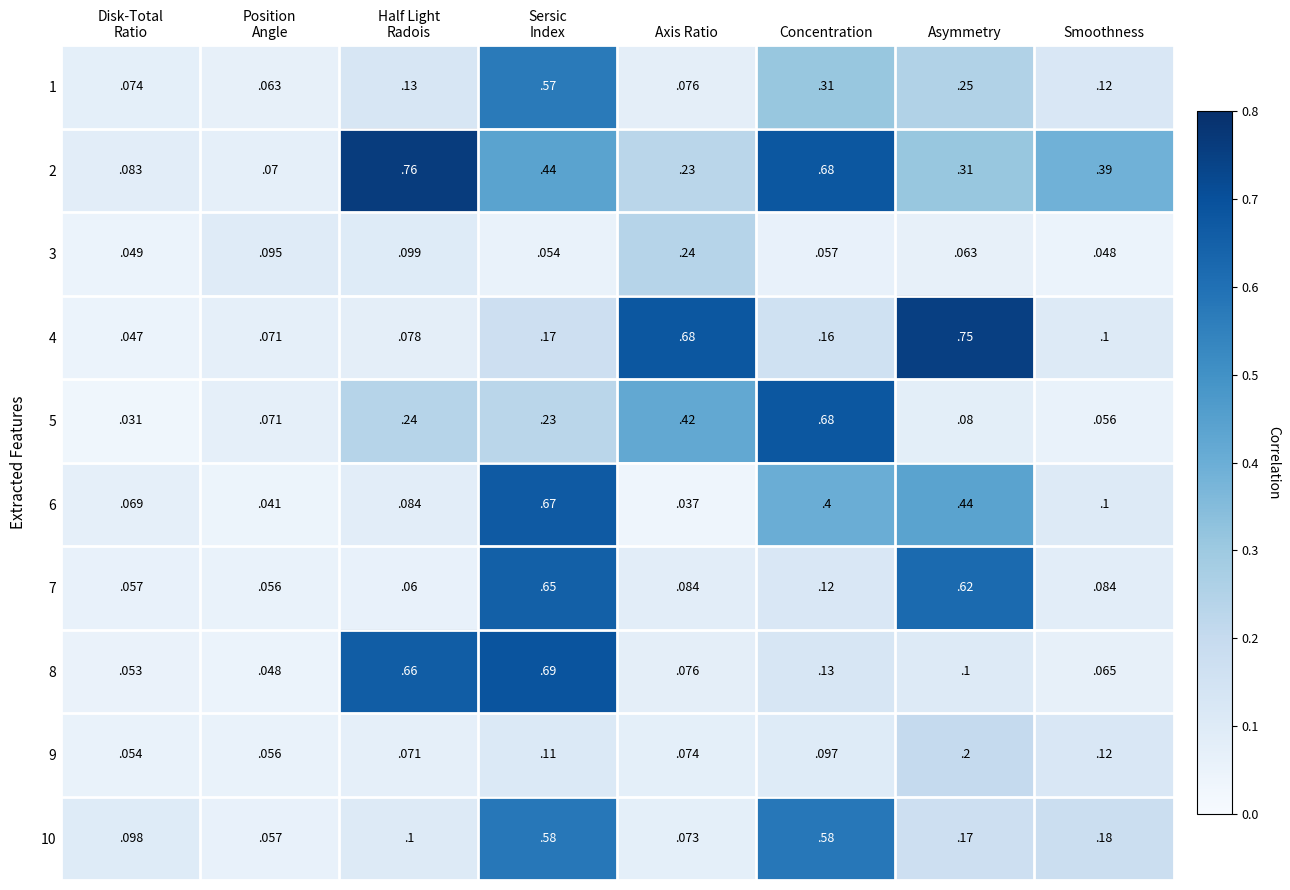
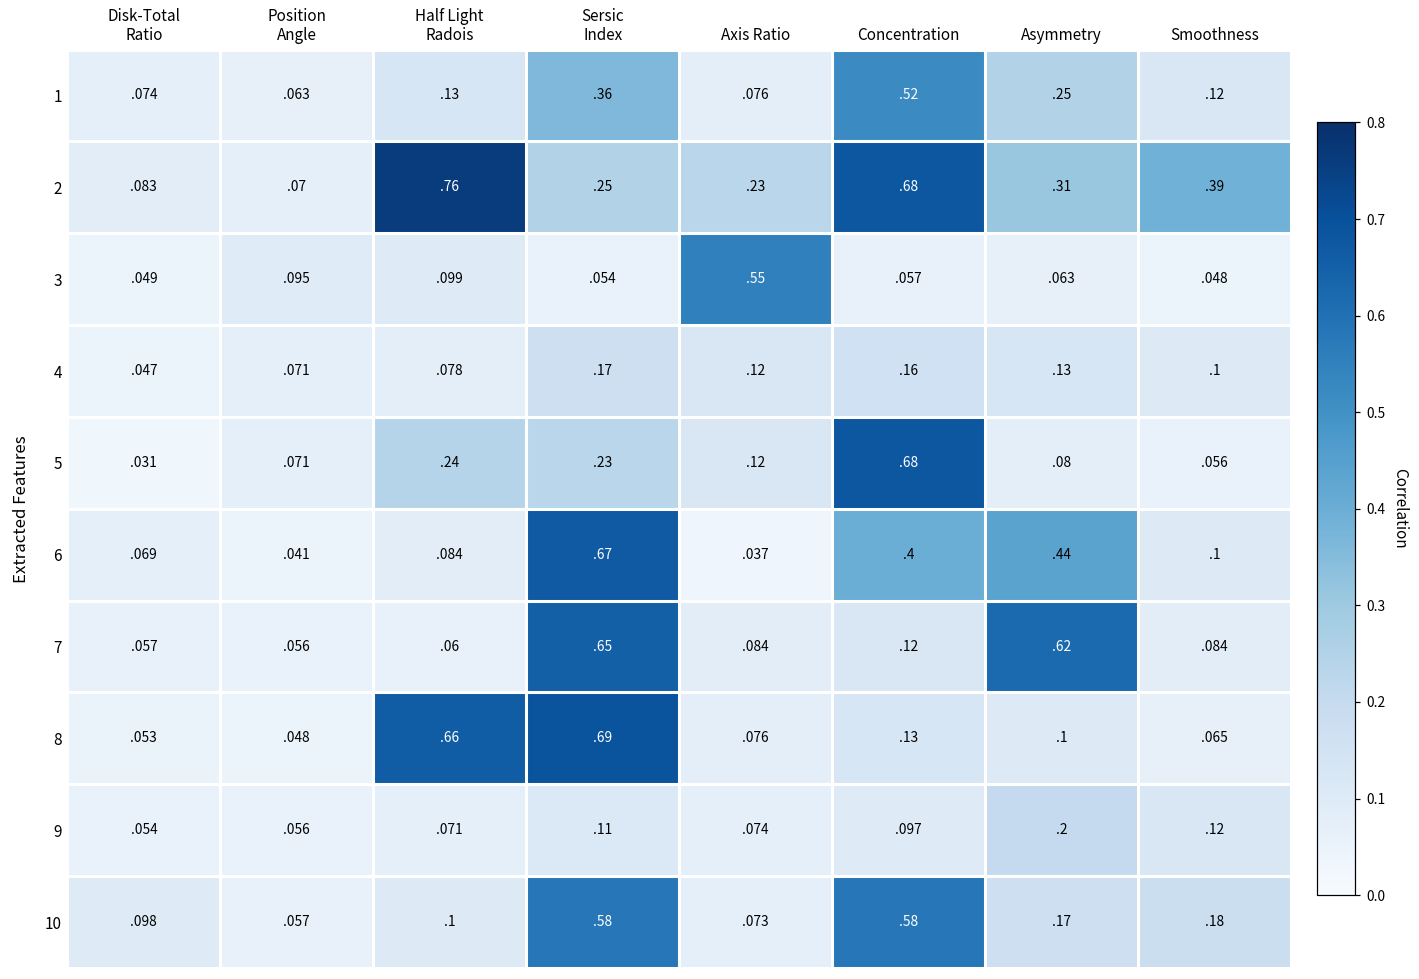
1, Sersic Index: 57 -> 36
1, Concentration: 31 -> 52
2, Sersic Index: 44 -> 25
3, Axis Ratio: 24 -> 55
4, Axis Ratio: 68 -> 12
4, Asymmetry: 75 -> 13
5, Axis Ratio: 42 -> 12
